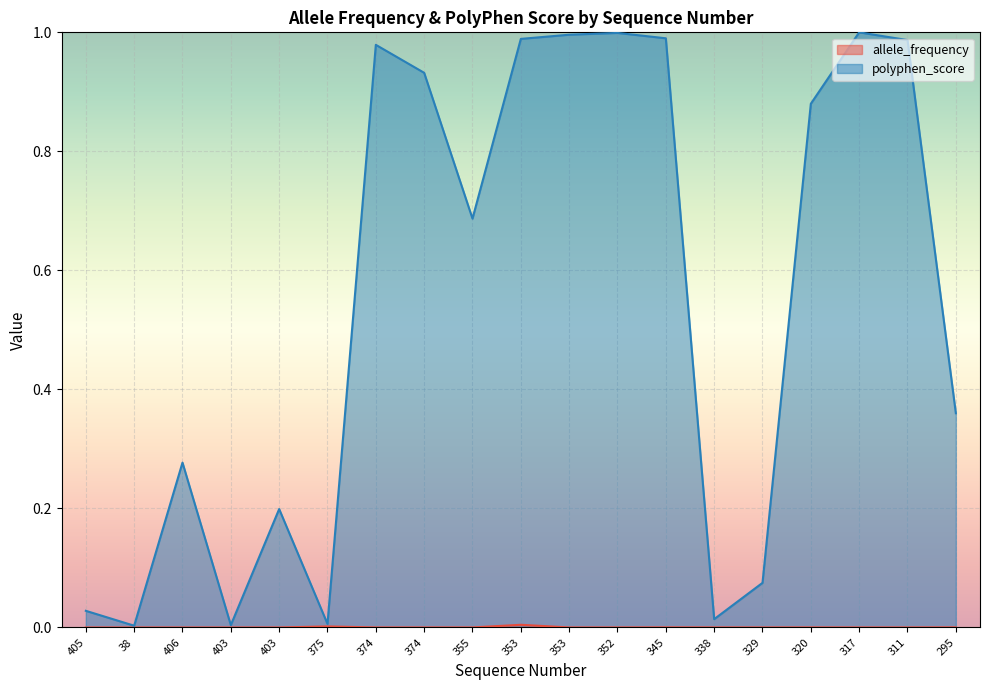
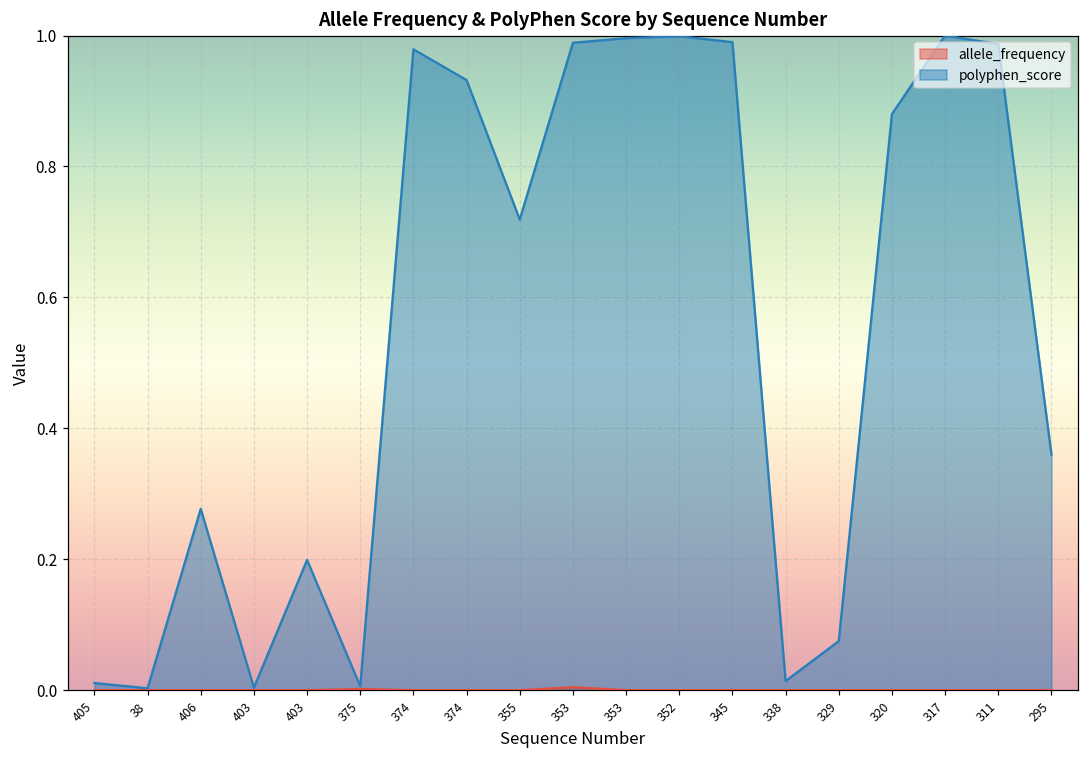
polyphen_score, 405: 0.03 -> 0.01
polyphen_score, 355: 0.69 -> 0.72
